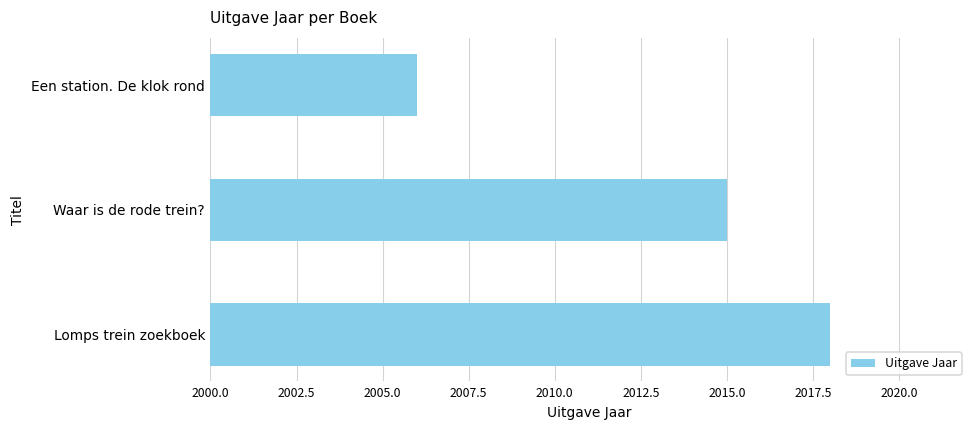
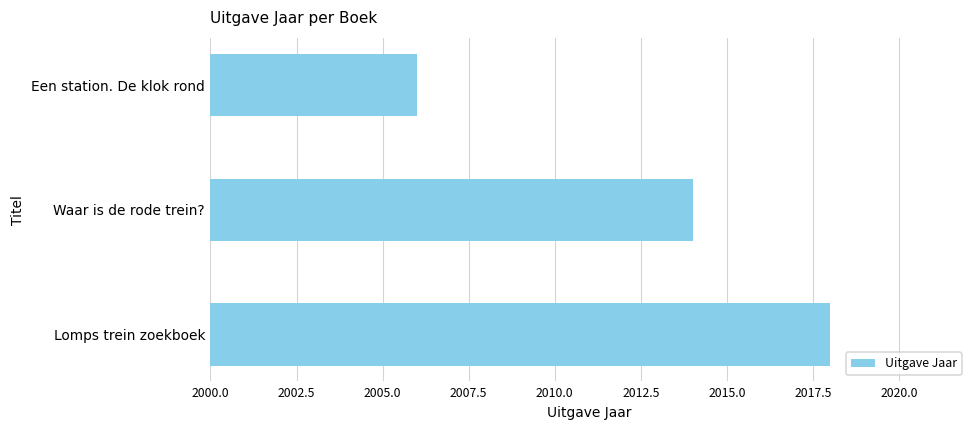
Waar is de rode trein?: 2015 -> 2014
